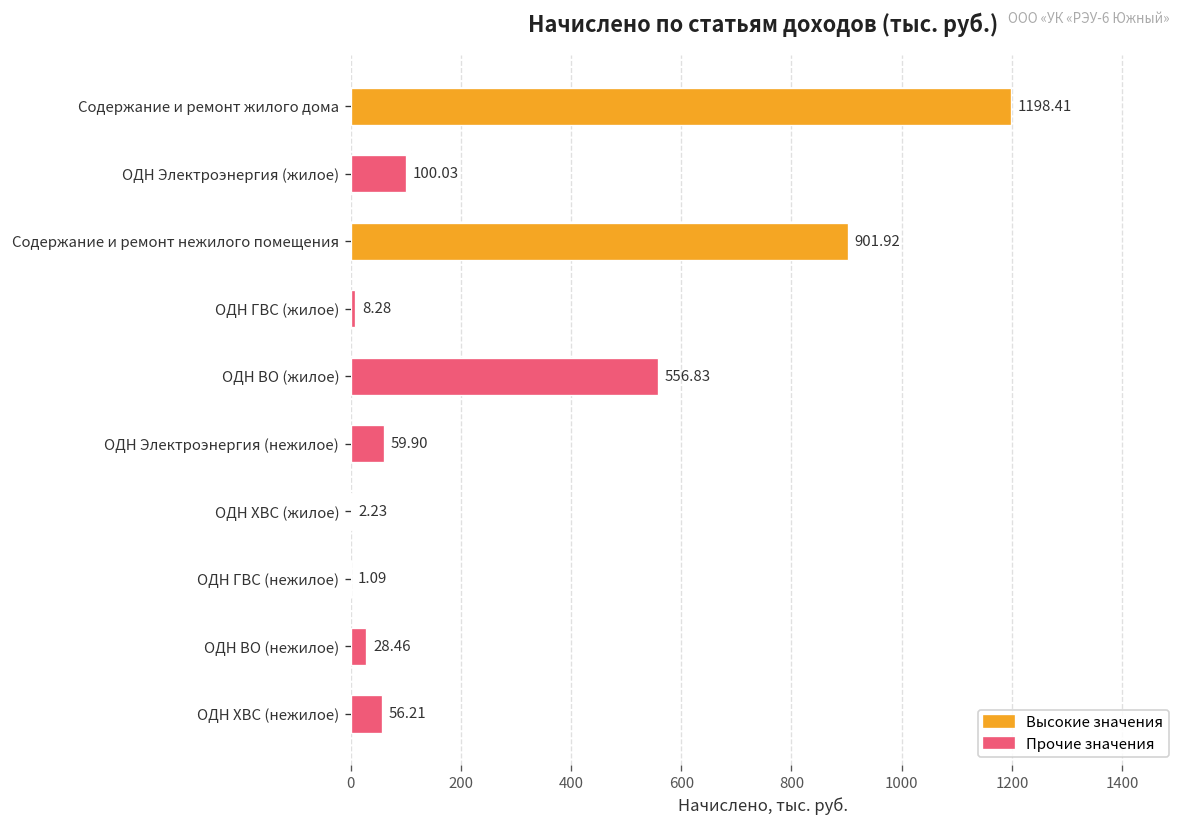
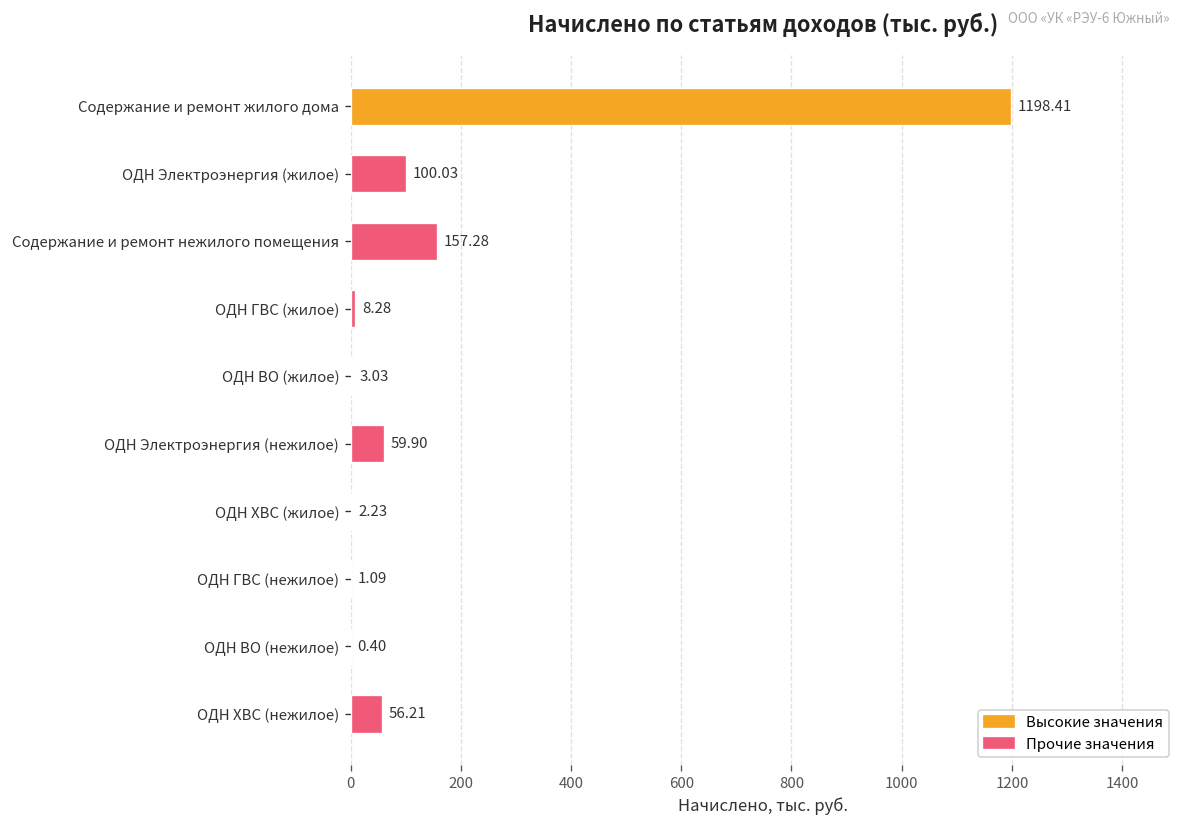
Содержание и ремонт нежилого помещения: 901.92 -> 157.28
ОДН ВО (жилое): 556.83 -> 3.03
ОДН ВО (нежилое): 28.46 -> 0.40
